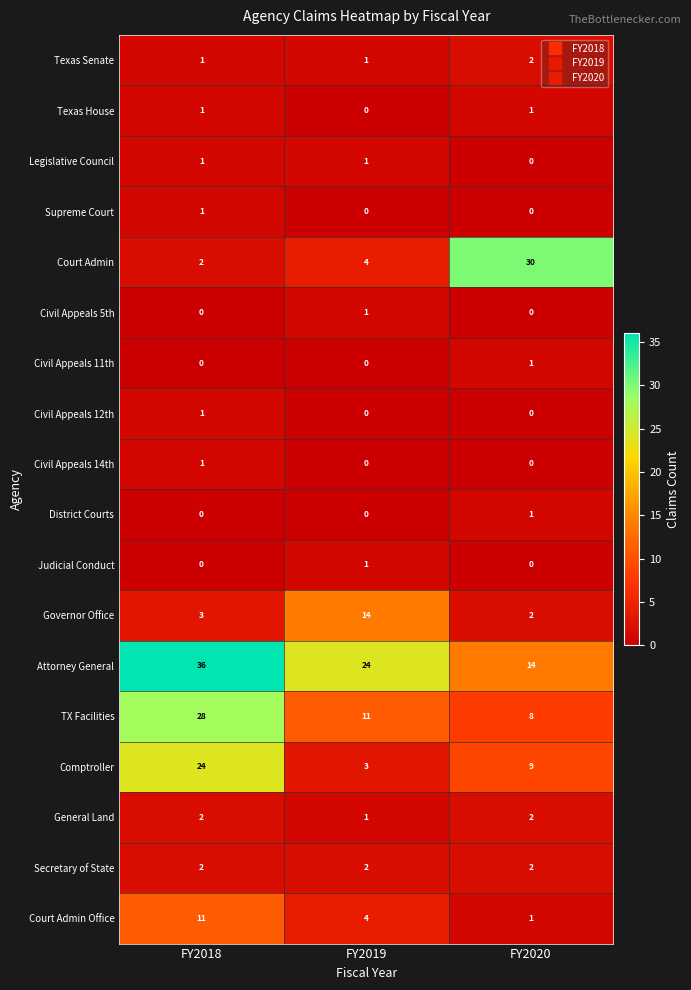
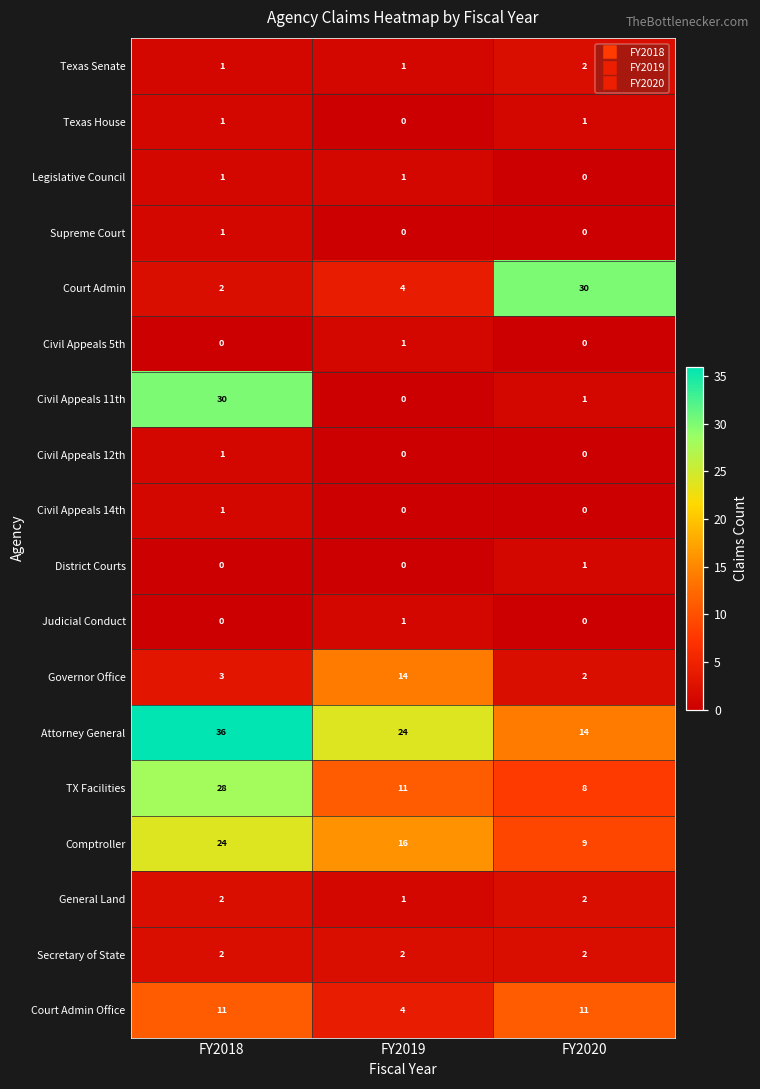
Civil Appeals 11th, FY2018: 0 -> 30
Comptroller, FY2019: 3 -> 16
Court Admin Office, FY2020: 1 -> 11
